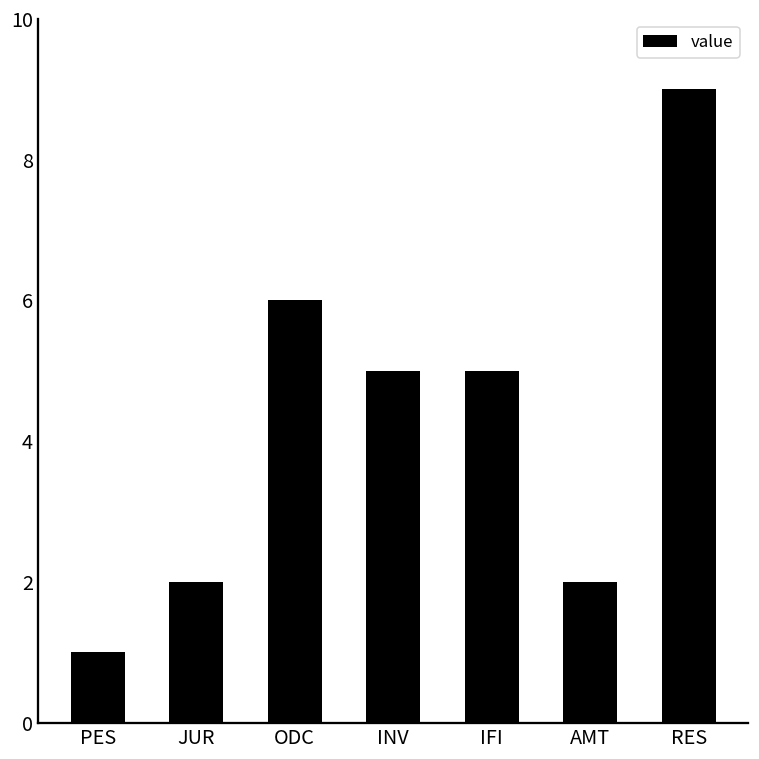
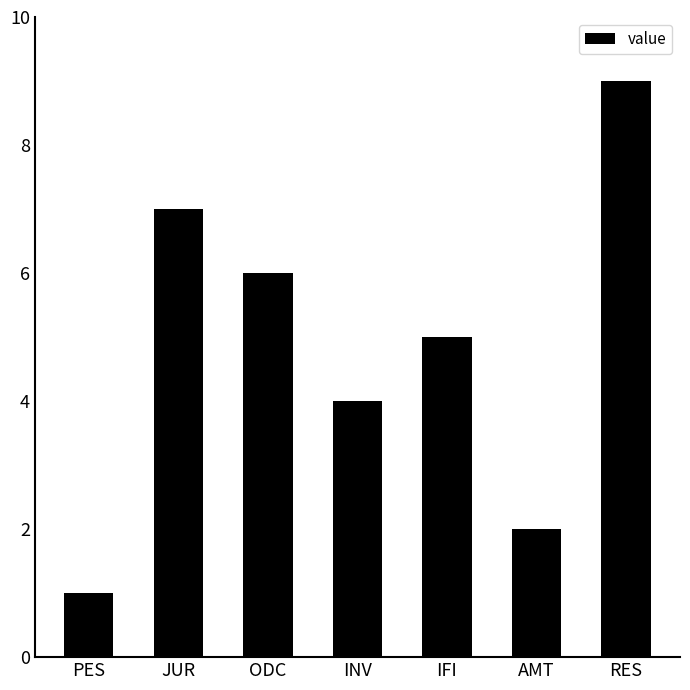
JUR: 2 -> 7
INV: 5 -> 4
